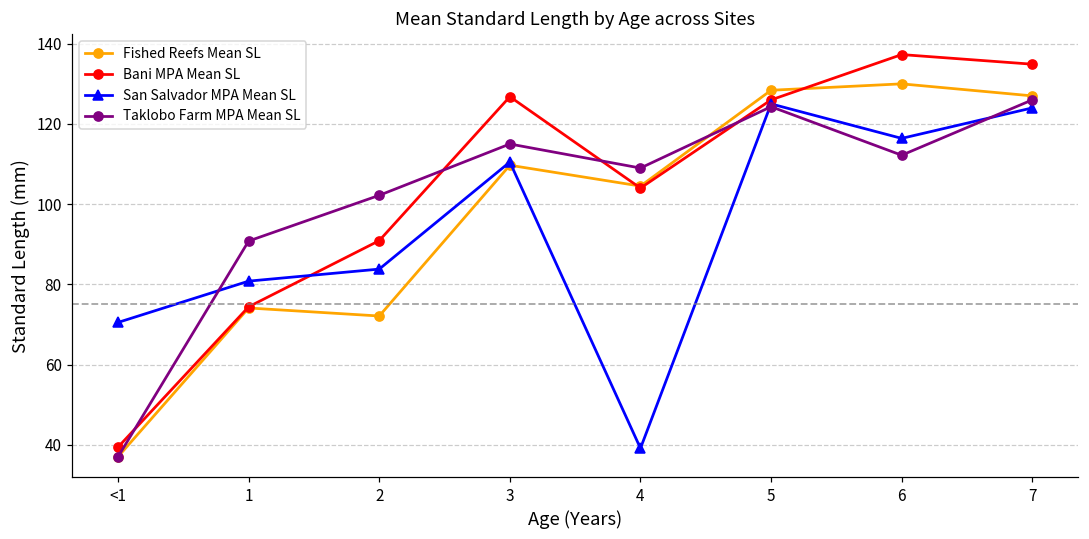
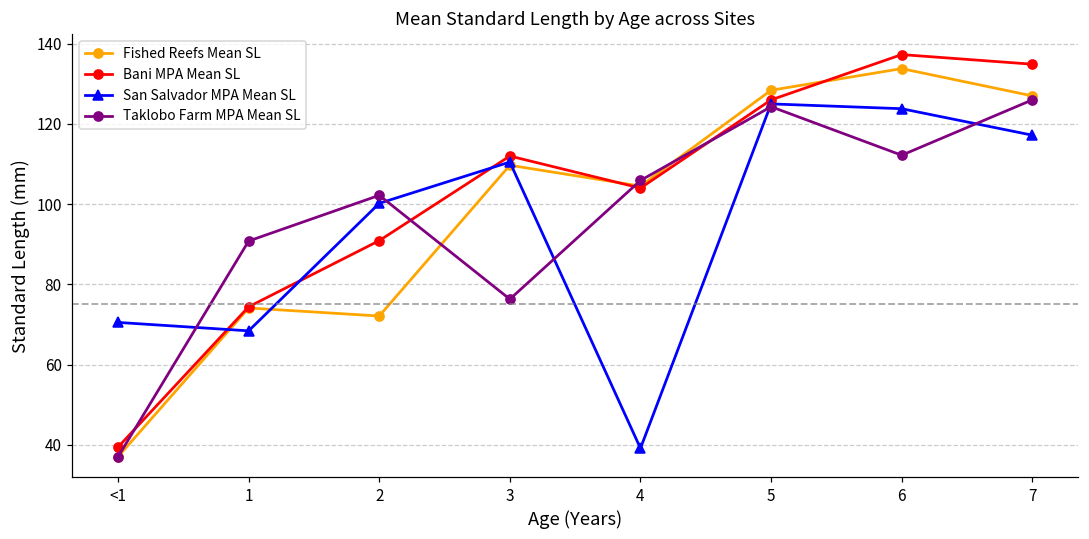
San Salvador MPA Mean SL, 1: 81 -> 68
San Salvador MPA Mean SL, 2: 84 -> 100
Bani MPA Mean SL, 3: 127 -> 112
Taklobo Farm MPA Mean SL, 3: 115 -> 76
Taklobo Farm MPA Mean SL, 4: 109 -> 106
Fished Reefs Mean SL, 6: 130 -> 134
San Salvador MPA Mean SL, 6: 116 -> 124
San Salvador MPA Mean SL, 7: 124 -> 117
